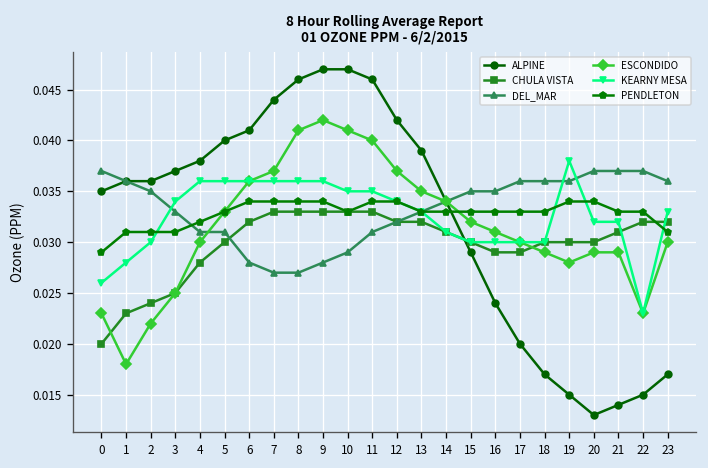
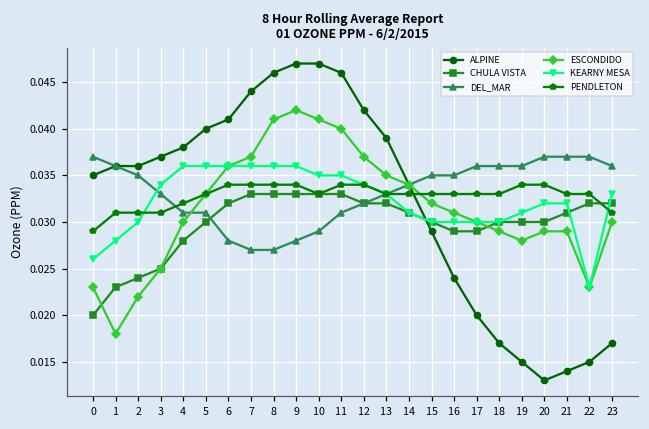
KEARNY MESA, 19: 0.038 -> 0.031
